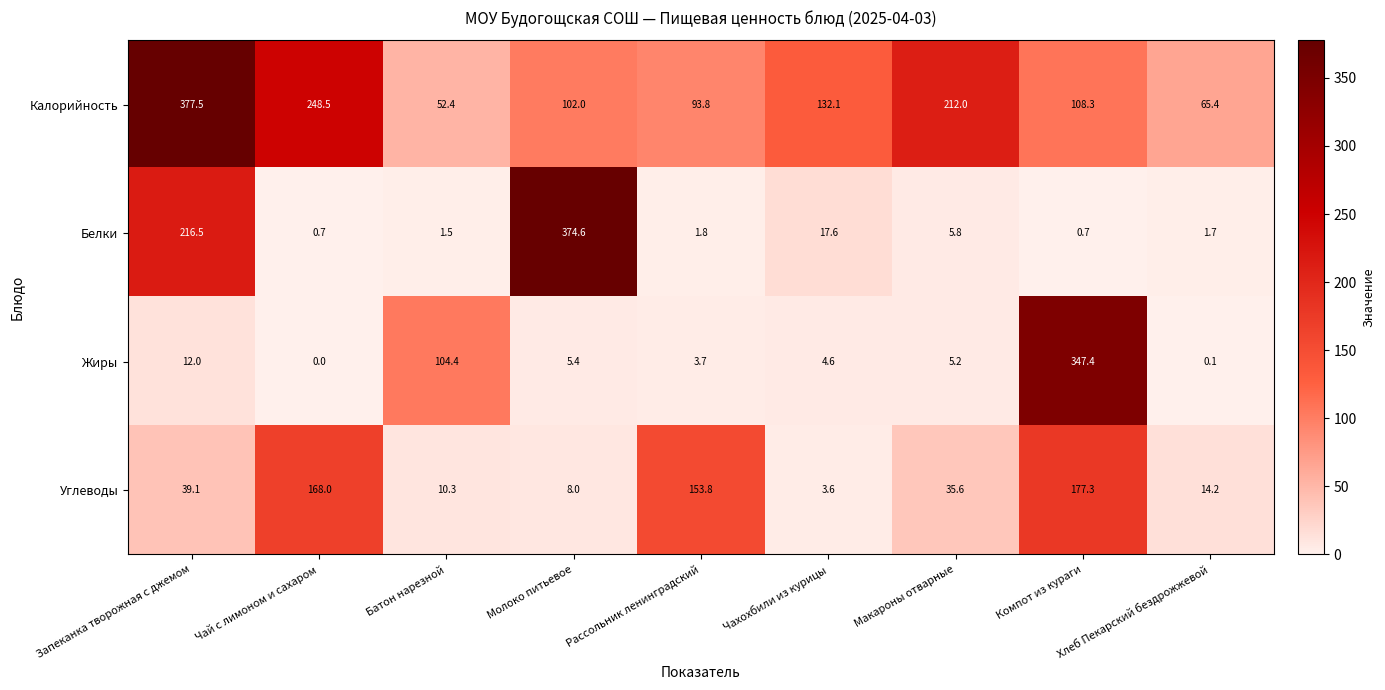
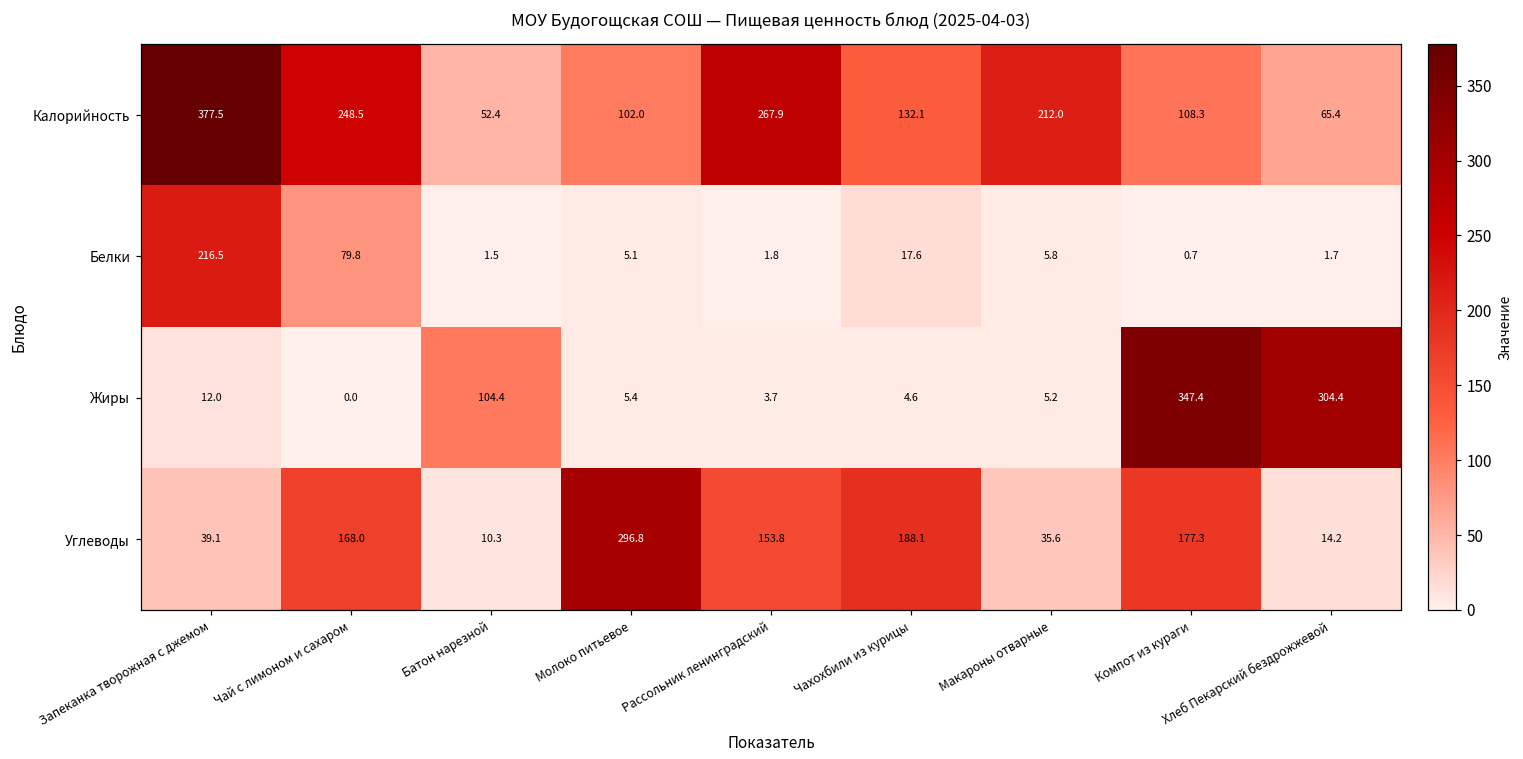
Калорийность, Рассольник ленинградский: 93.8 -> 267.9
Белки, Чай с лимоном и сахаром: 0.7 -> 79.8
Белки, Молоко питьевое: 374.6 -> 5.1
Жиры, Хлеб Пекарский бездрожжевой: 0.1 -> 304.4
Углеводы, Молоко питьевое: 8.0 -> 296.8
Углеводы, Чахохбили из курицы: 3.6 -> 188.1
